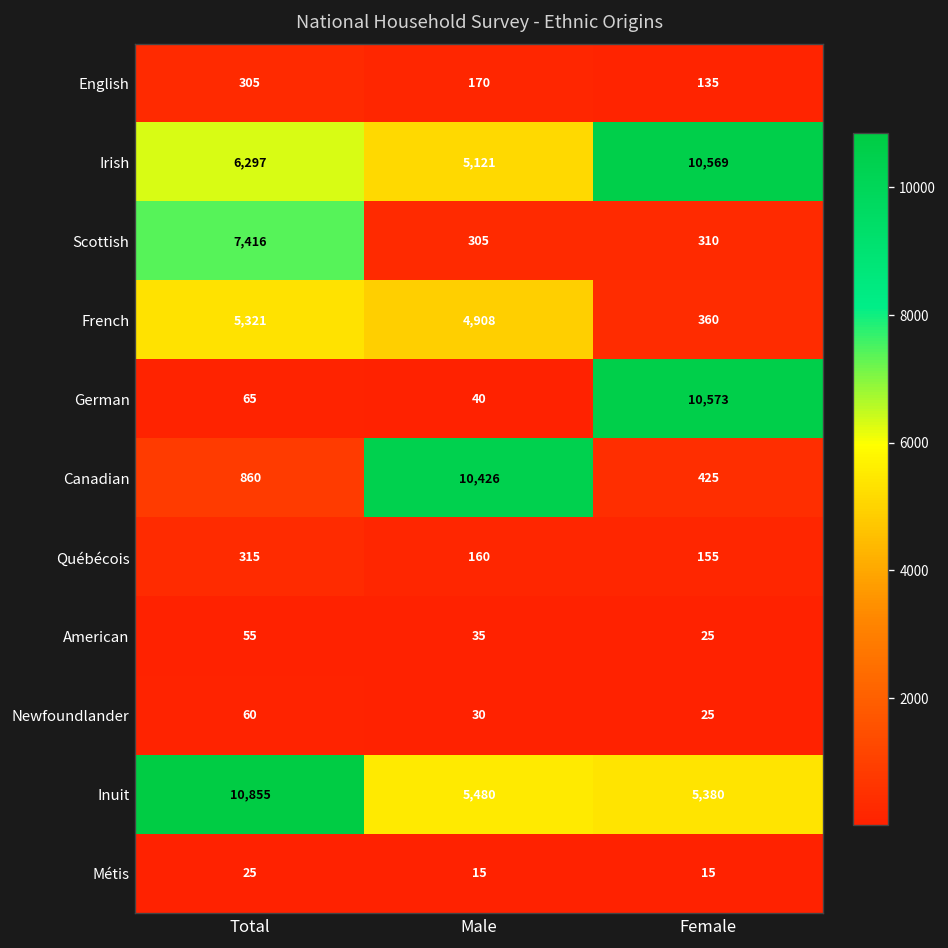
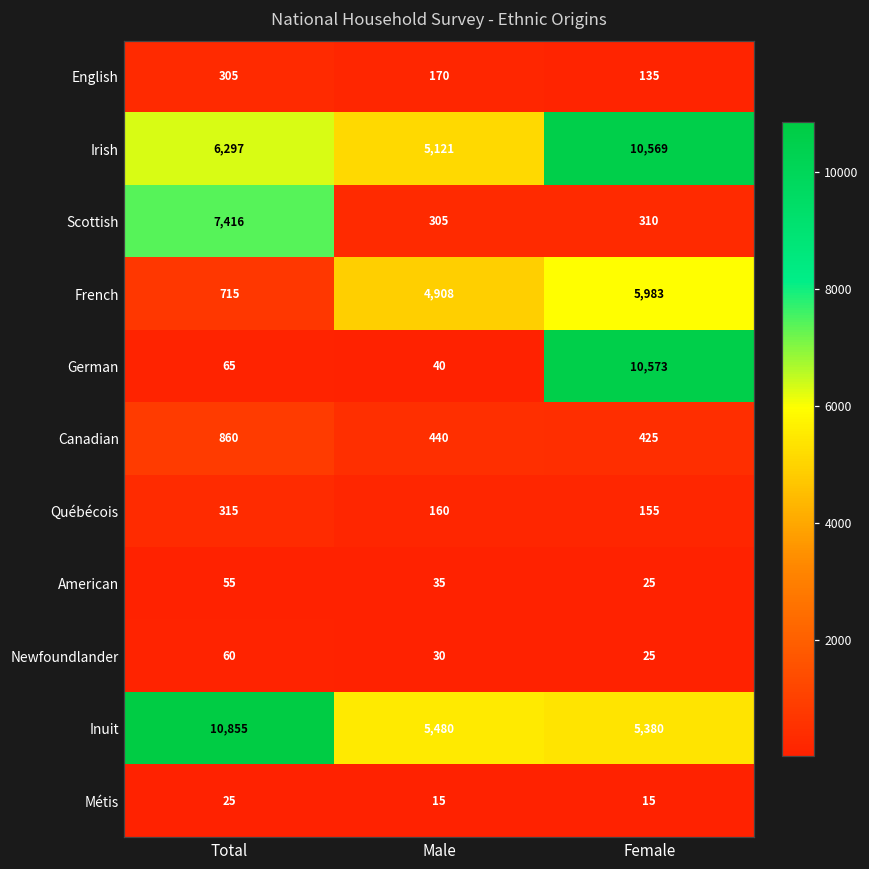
French, Total: 5,321 -> 715
French, Female: 360 -> 5,983
Canadian, Male: 10,426 -> 440
